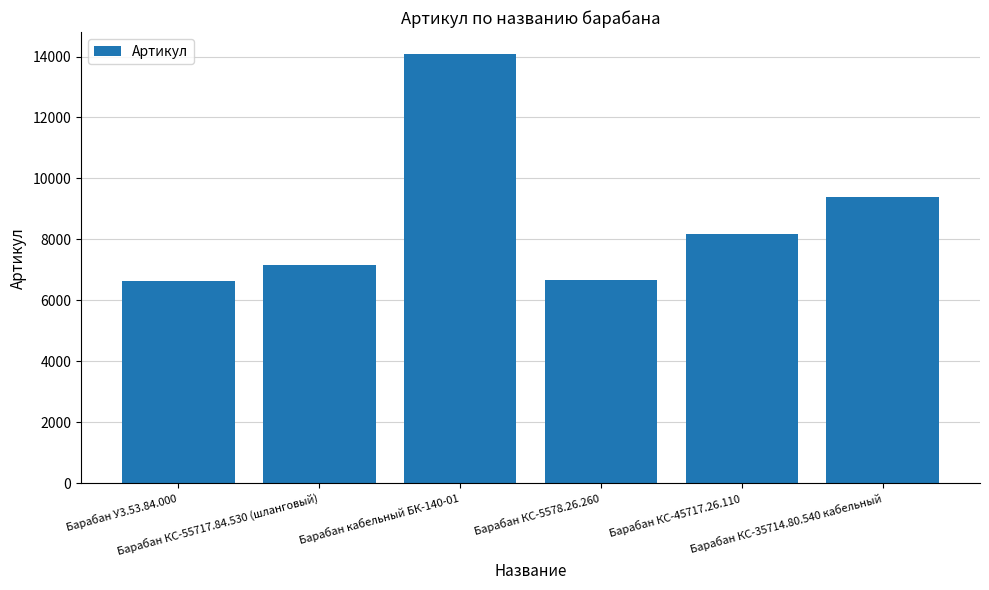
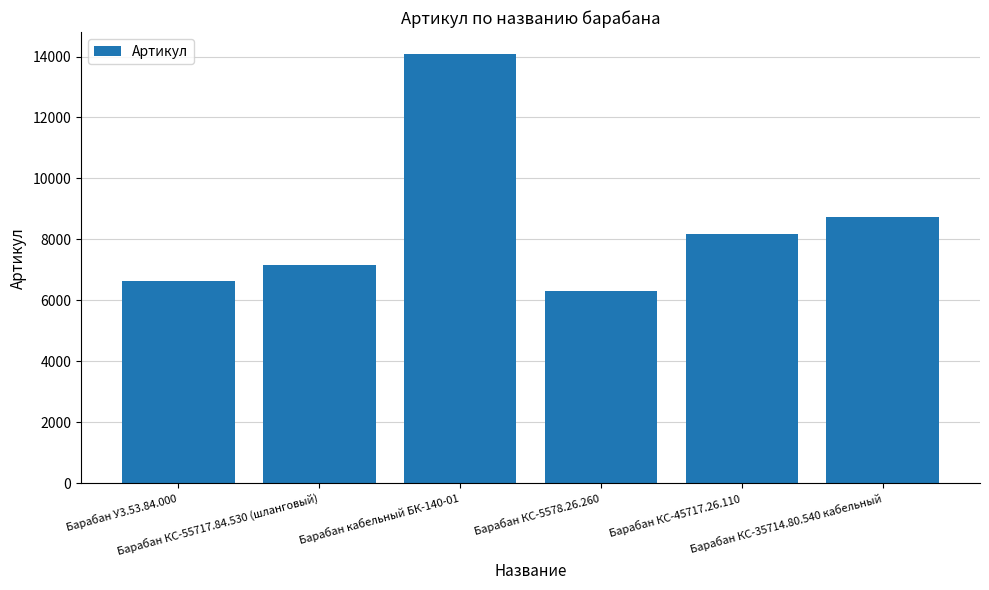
Барабан КС-5578.26.260: 6700 -> 6300
Барабан КС-35714.80.540 кабельный: 9400 -> 8800
